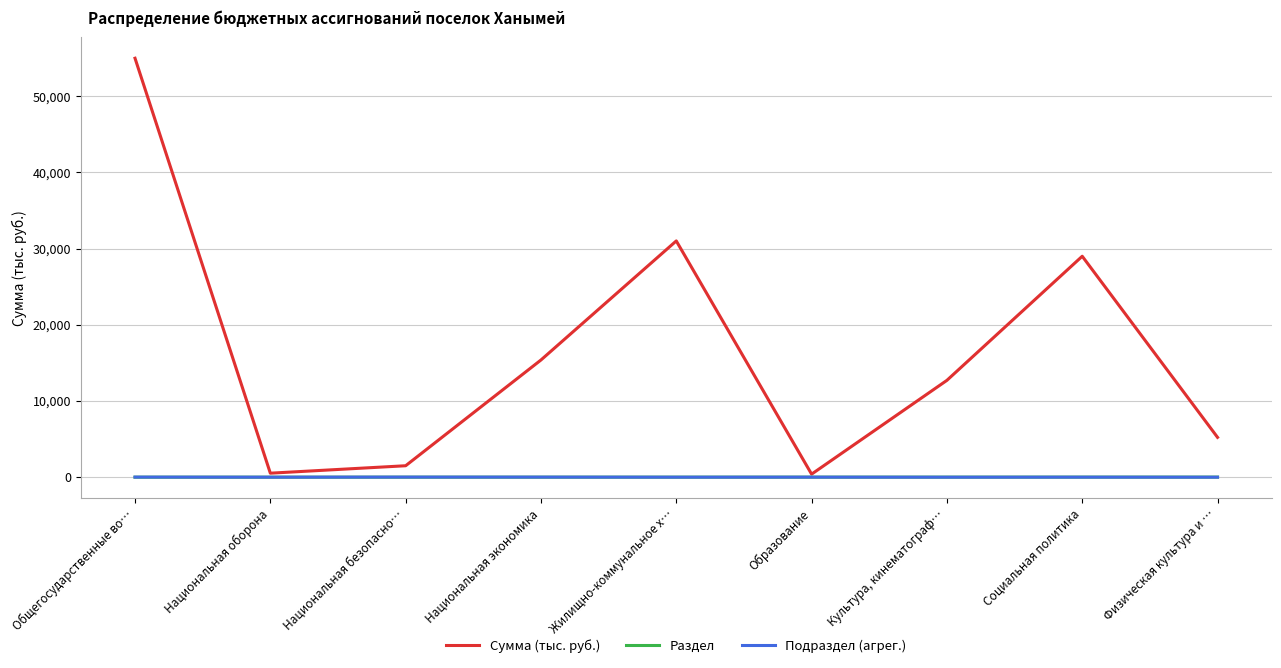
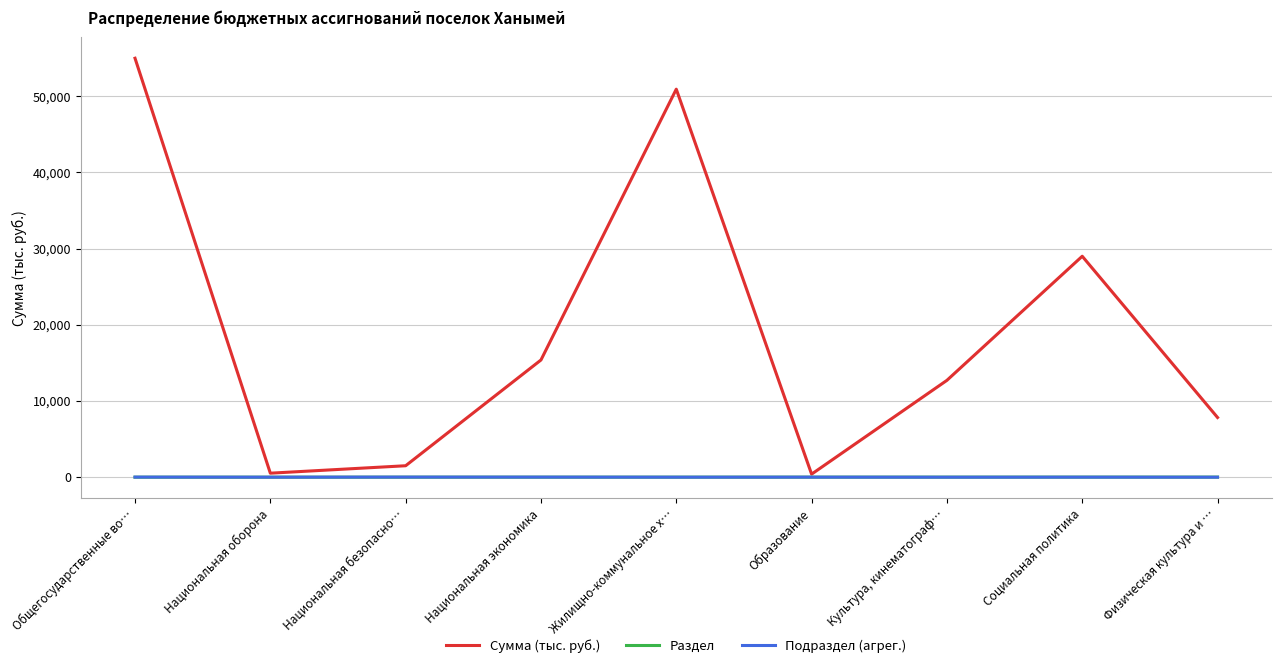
Сумма (тыс. руб.), Жилищно-коммунальное х…: 31,000 -> 51,000
Сумма (тыс. руб.), Физическая культура и …: 5,000 -> 8,000
